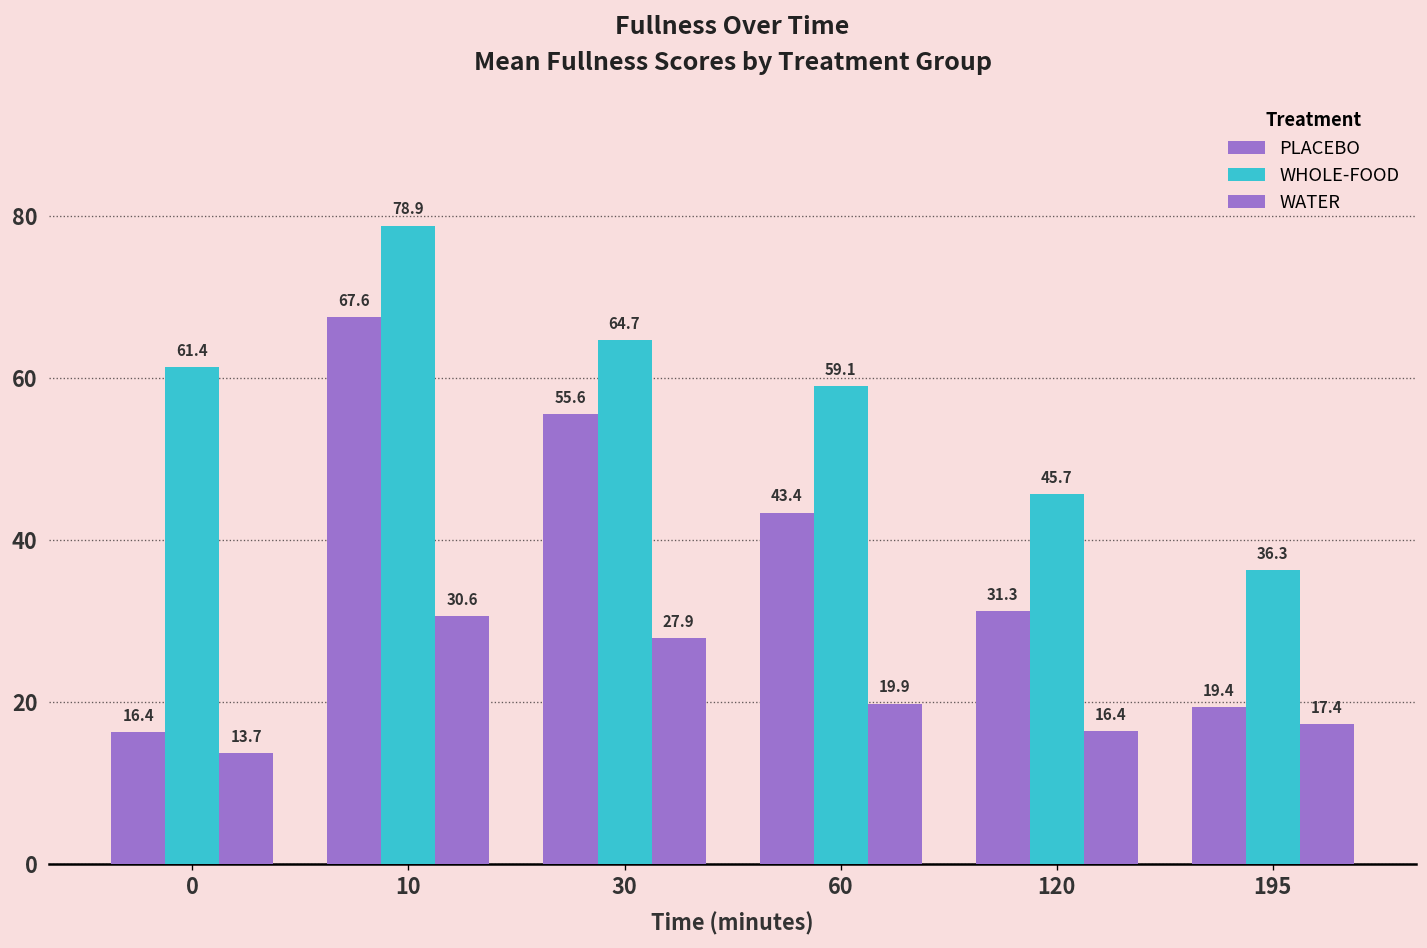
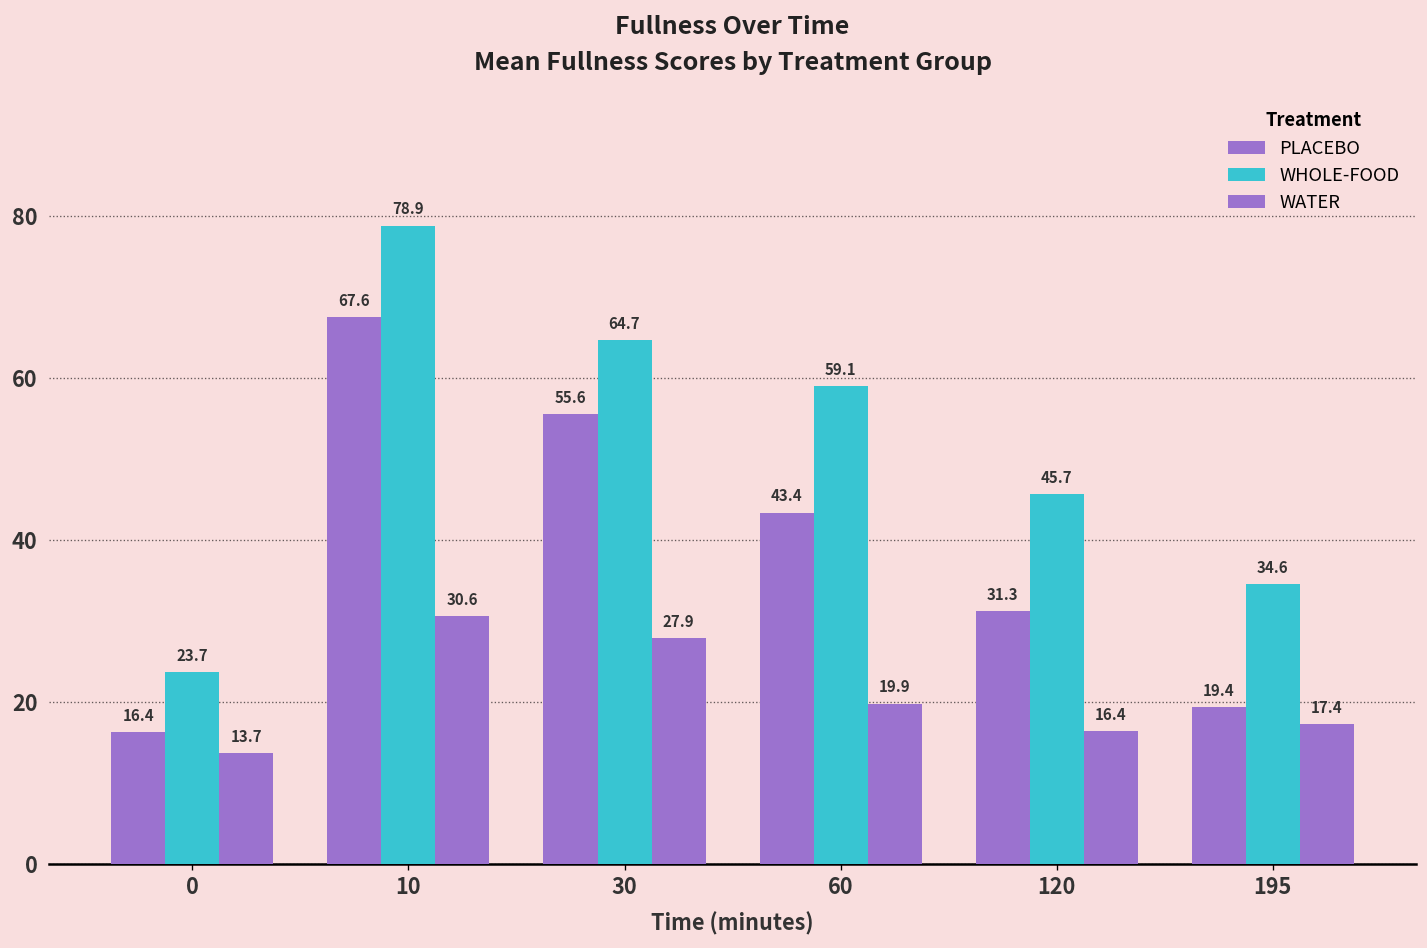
WHOLE-FOOD, 0: 61.4 -> 23.7
WHOLE-FOOD, 195: 36.3 -> 34.6
